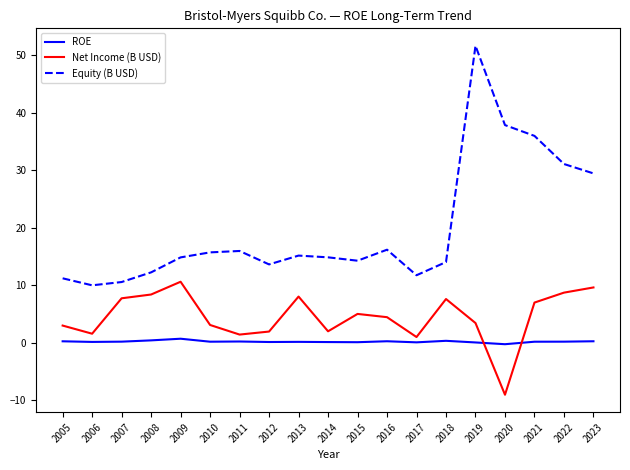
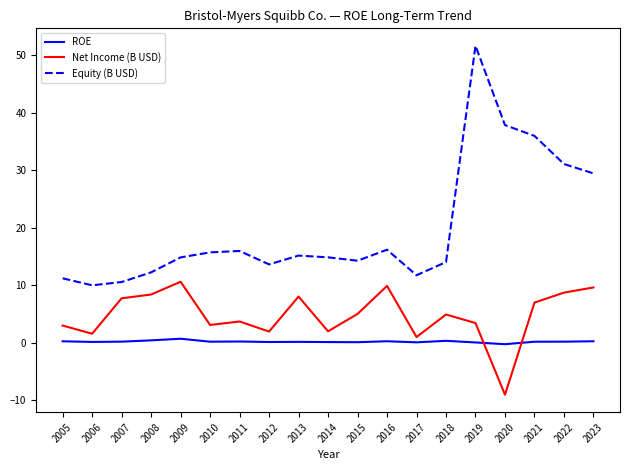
Net Income (B USD), 2011: 1 -> 4
Net Income (B USD), 2016: 4 -> 10
Net Income (B USD), 2018: 8 -> 5
